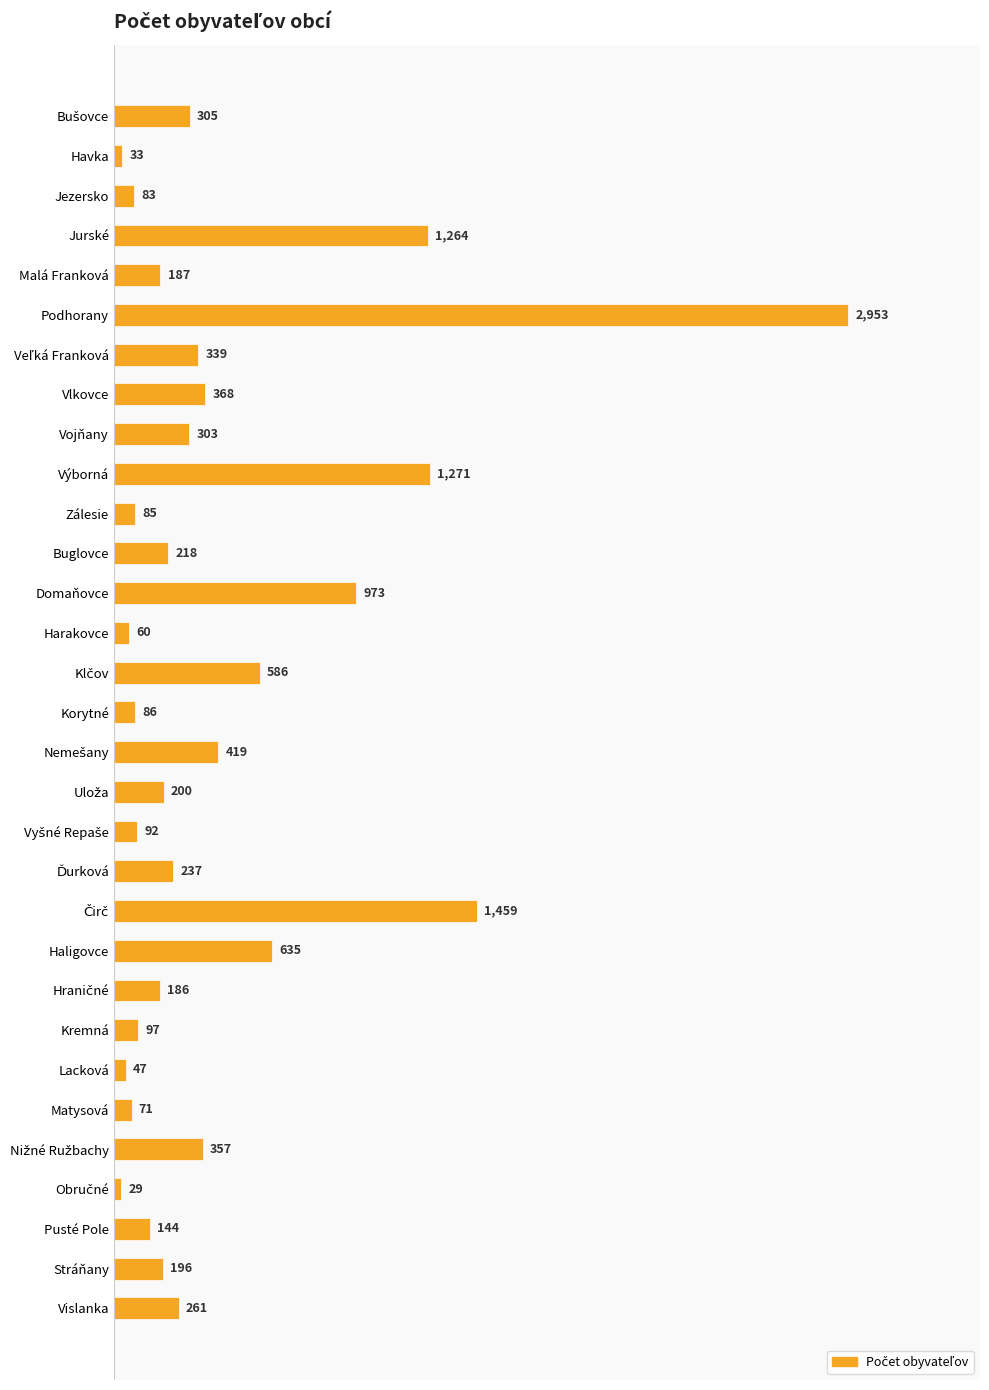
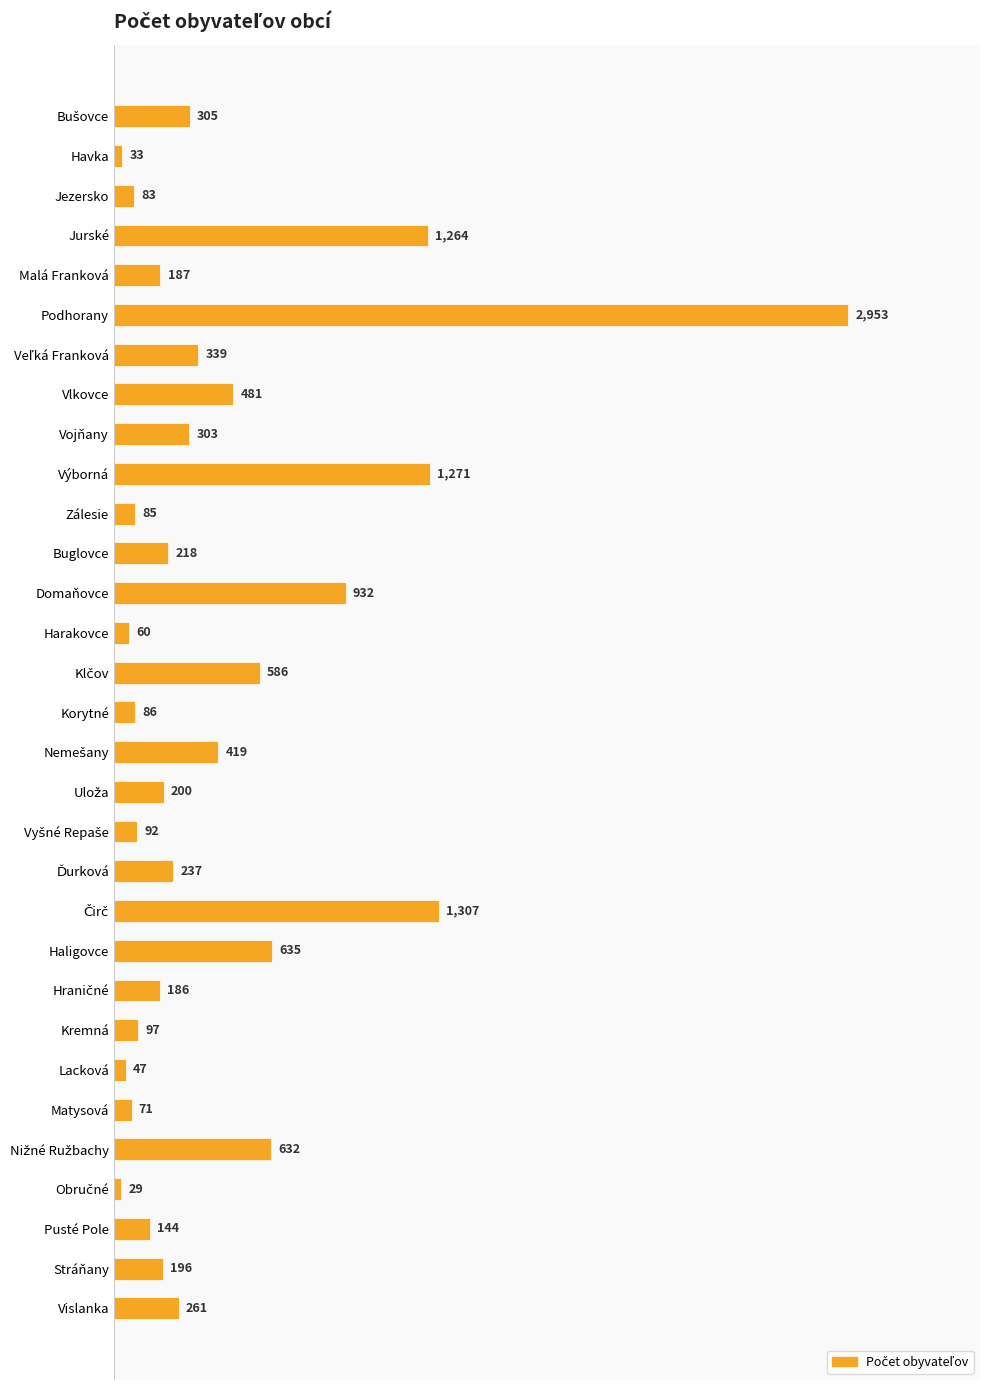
Vlkovce: 368 -> 481
Domaňovce: 973 -> 932
Čirč: 1,459 -> 1,307
Nižné Ružbachy: 357 -> 632
